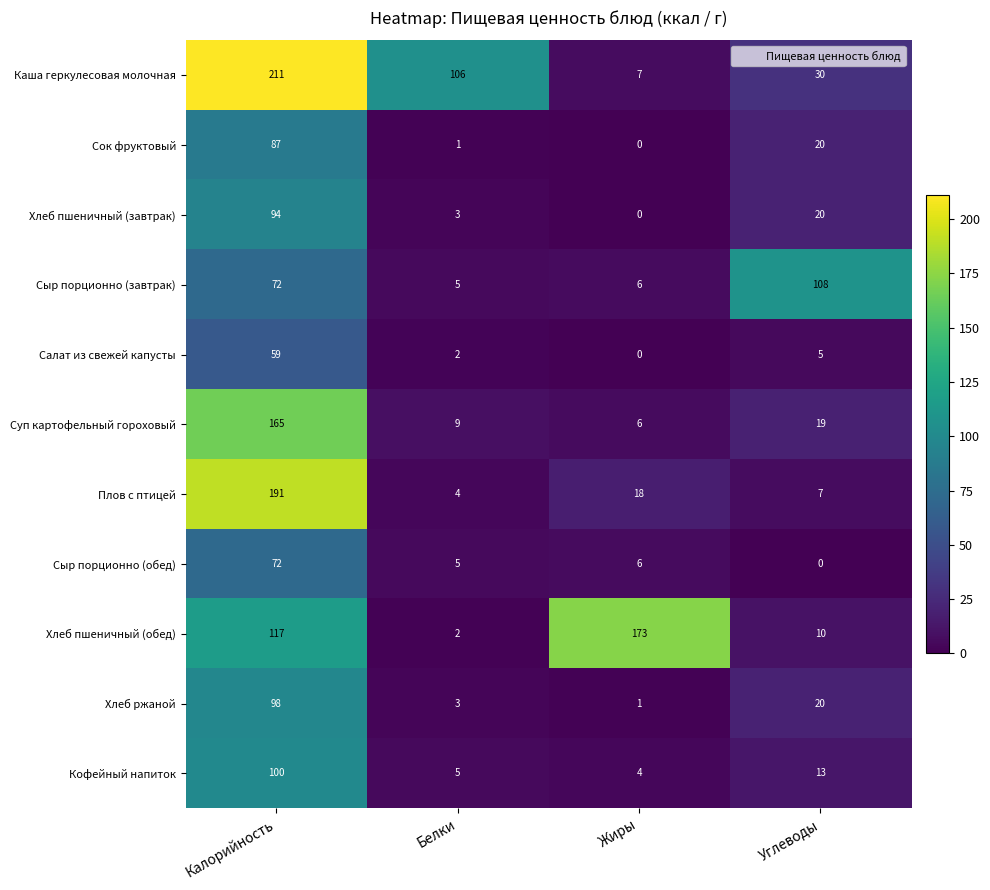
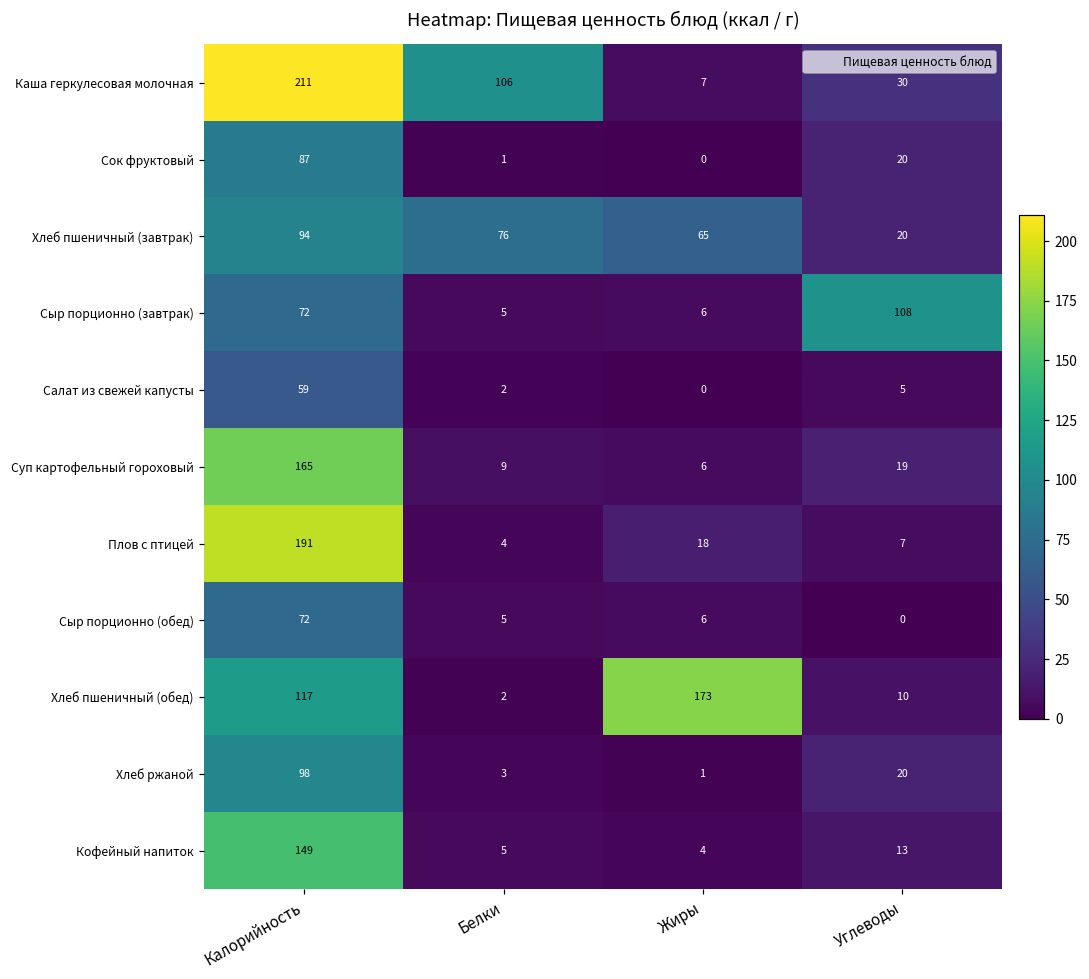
Хлеб пшеничный (завтрак), Белки: 3 -> 76
Хлеб пшеничный (завтрак), Жиры: 0 -> 65
Кофейный напиток, Калорийность: 100 -> 149
